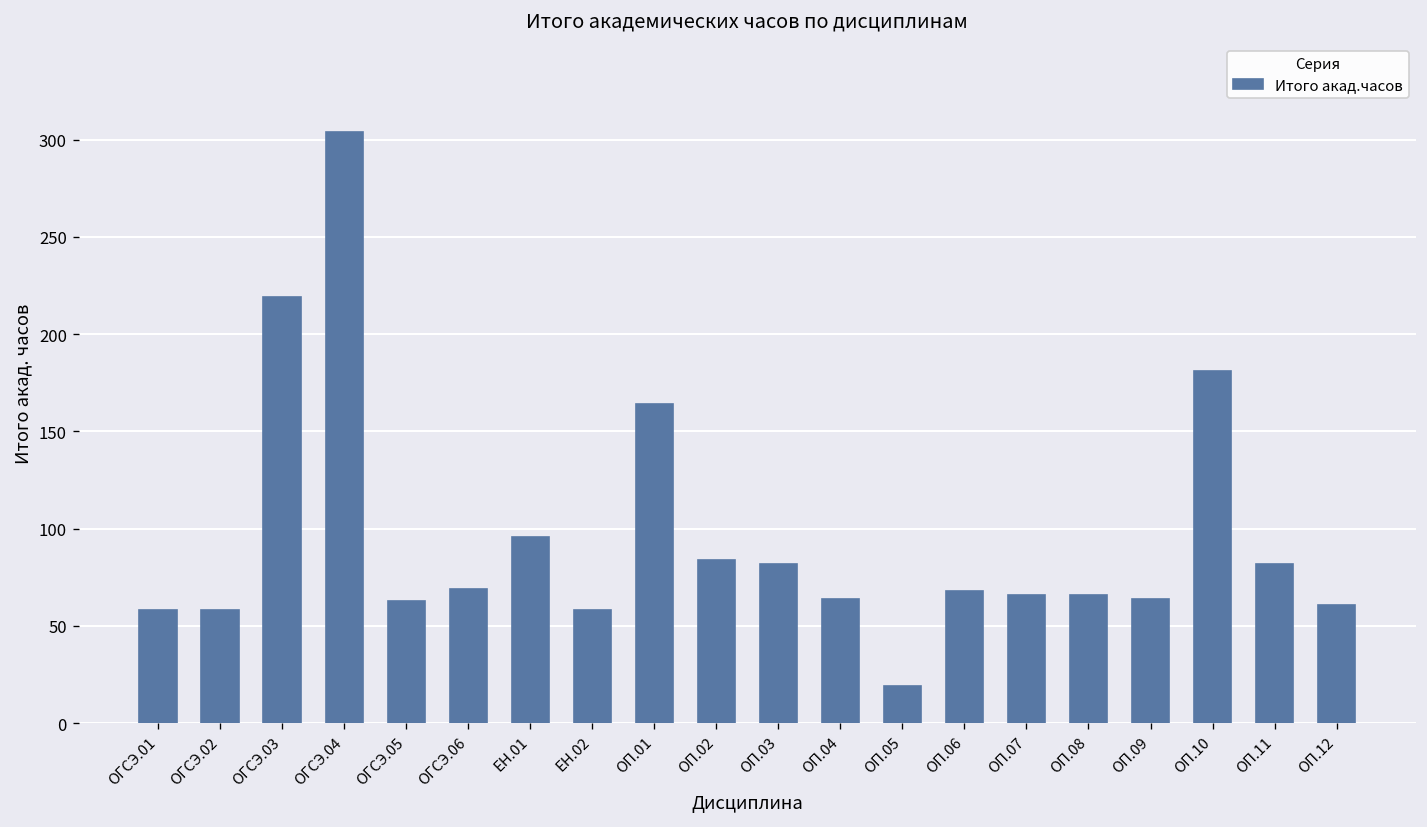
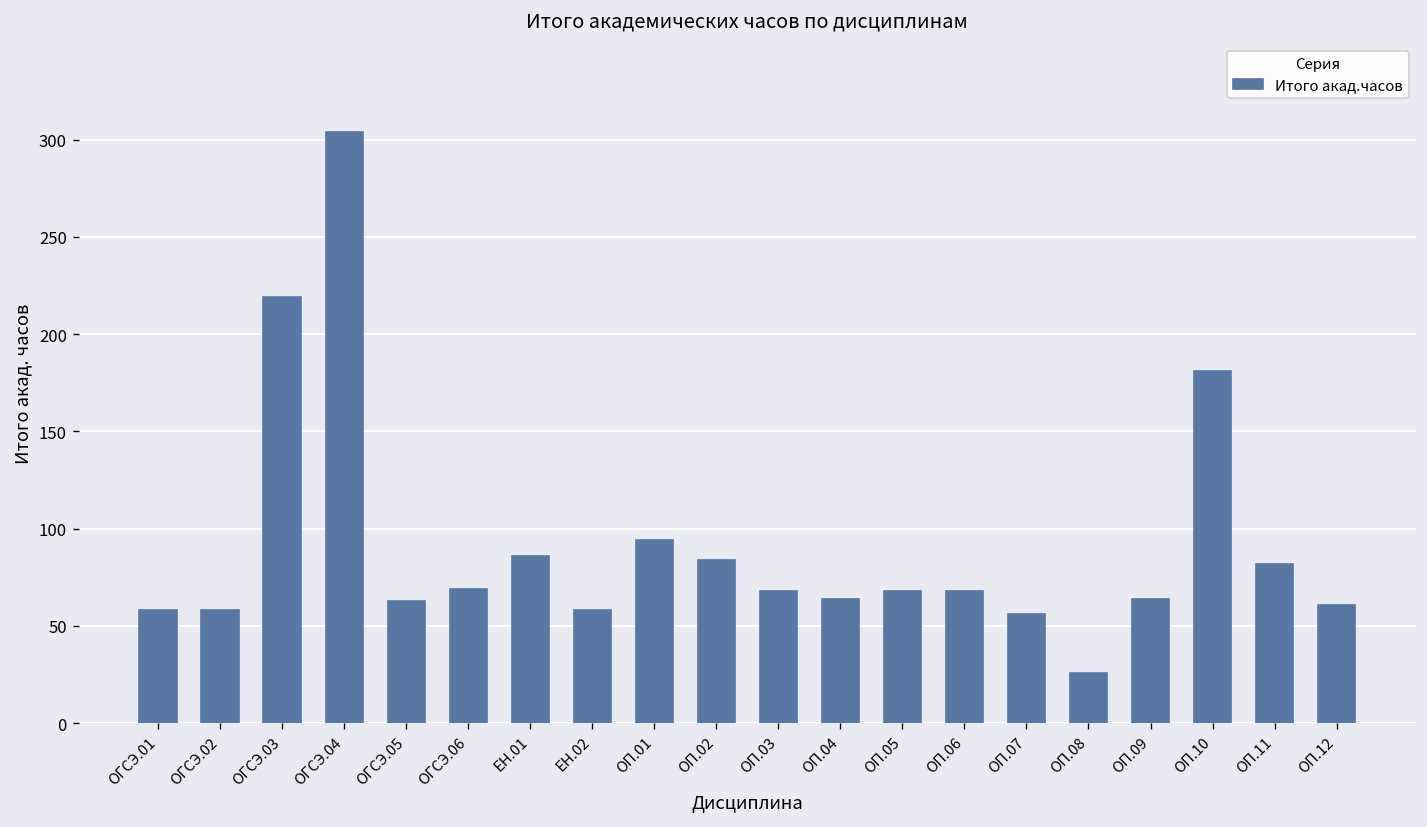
ЕН.01: 96 -> 86
ОП.01: 164 -> 94
ОП.03: 82 -> 68
ОП.05: 19 -> 68
ОП.07: 66 -> 56
ОП.08: 66 -> 26
